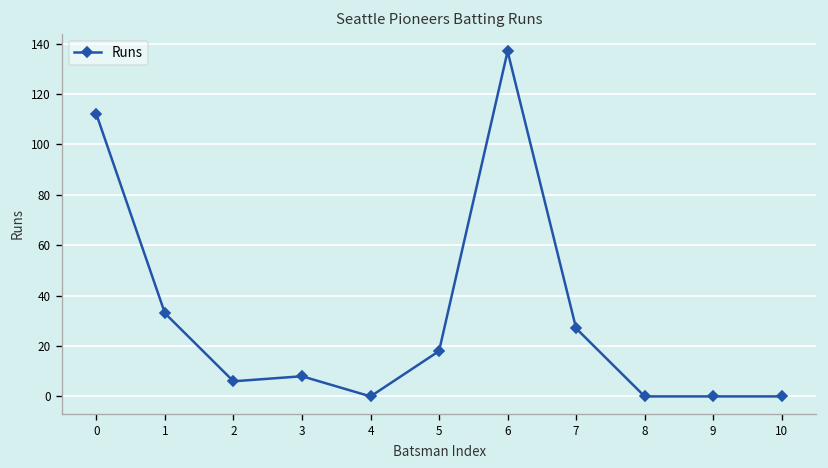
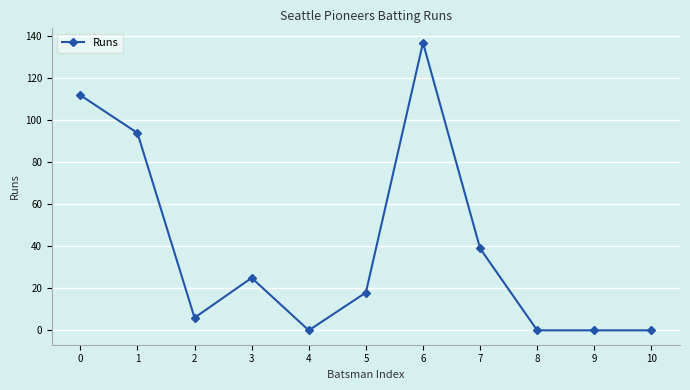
1: 33 -> 94
3: 8 -> 25
7: 27 -> 39
